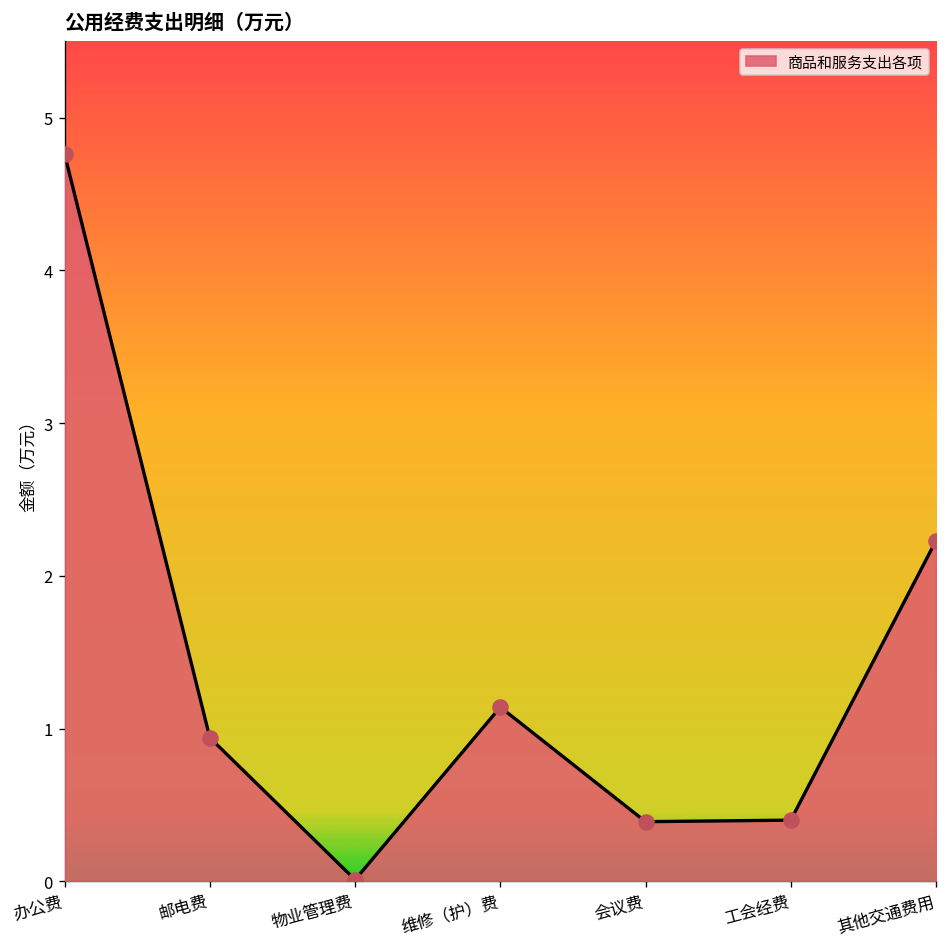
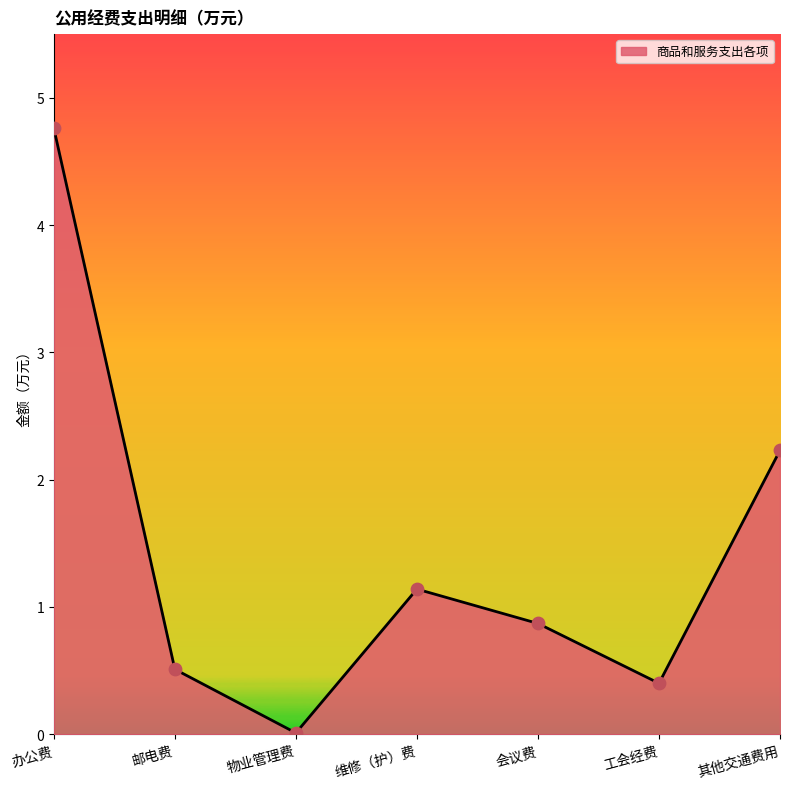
邮电费: 0.94 -> 0.51
会议费: 0.39 -> 0.87
